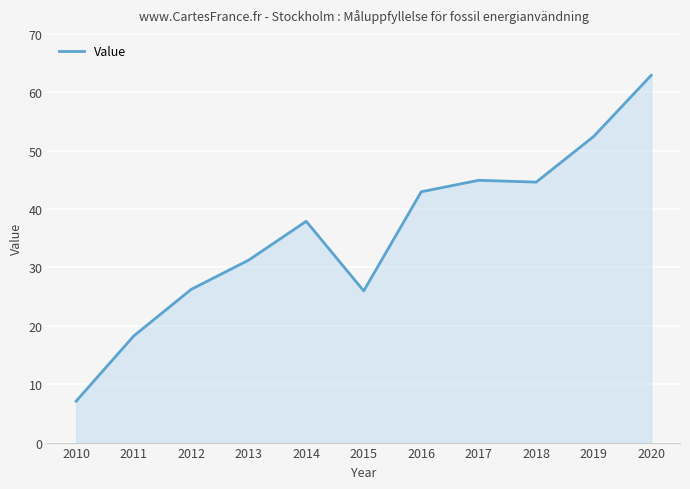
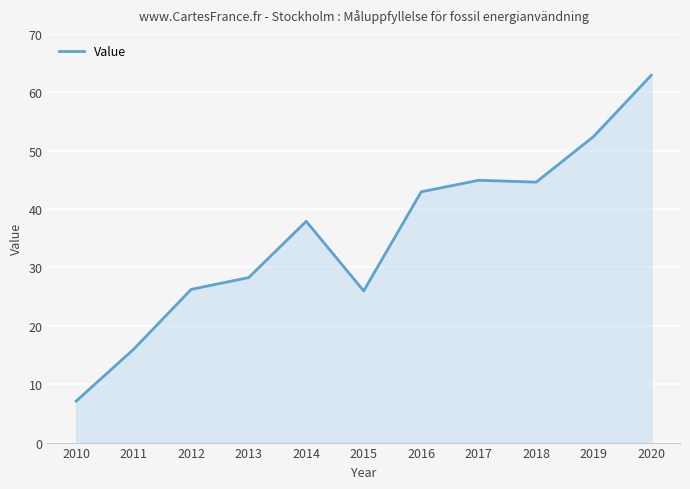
2011: 18 -> 16
2013: 31 -> 28
